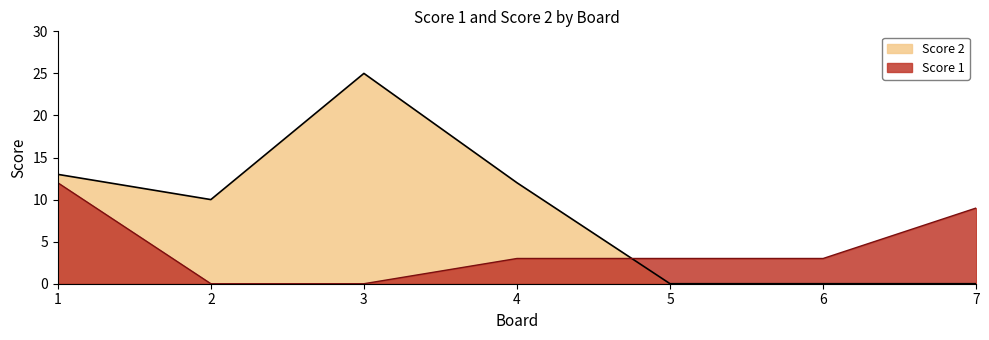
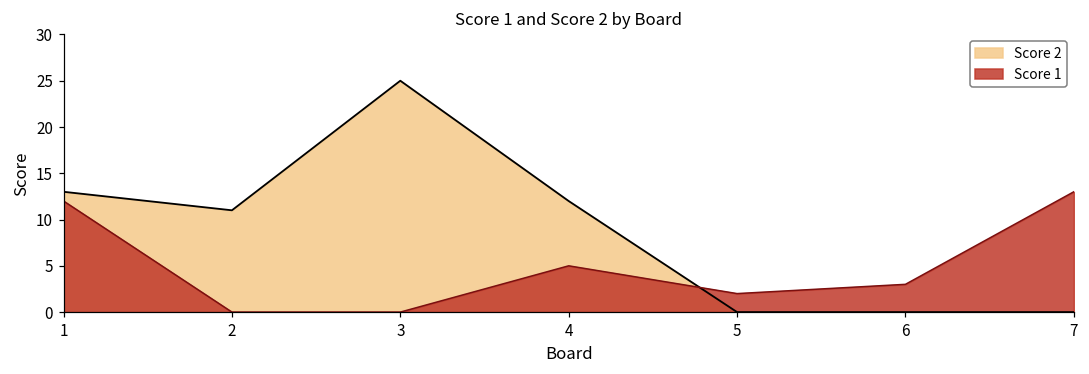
Score 2, 2: 10 -> 11
Score 1, 4: 3 -> 5
Score 1, 5: 3 -> 2
Score 1, 7: 9 -> 13
